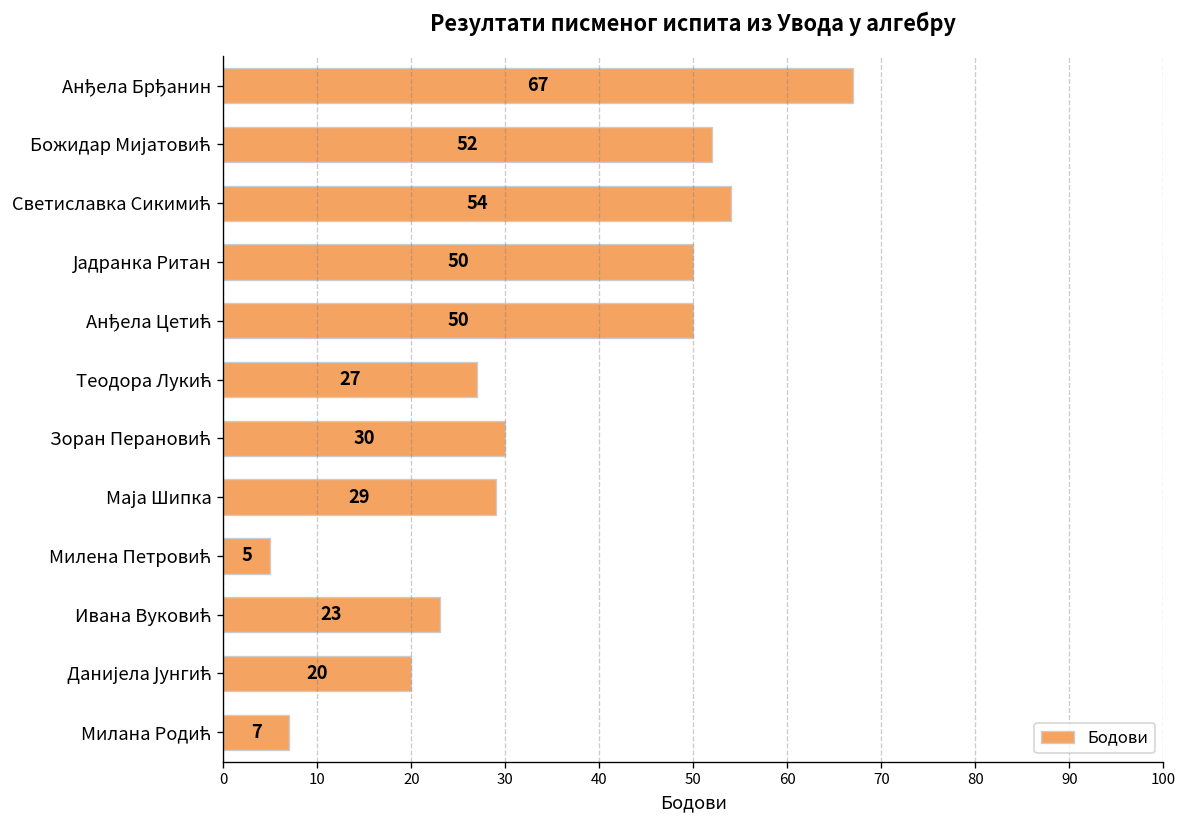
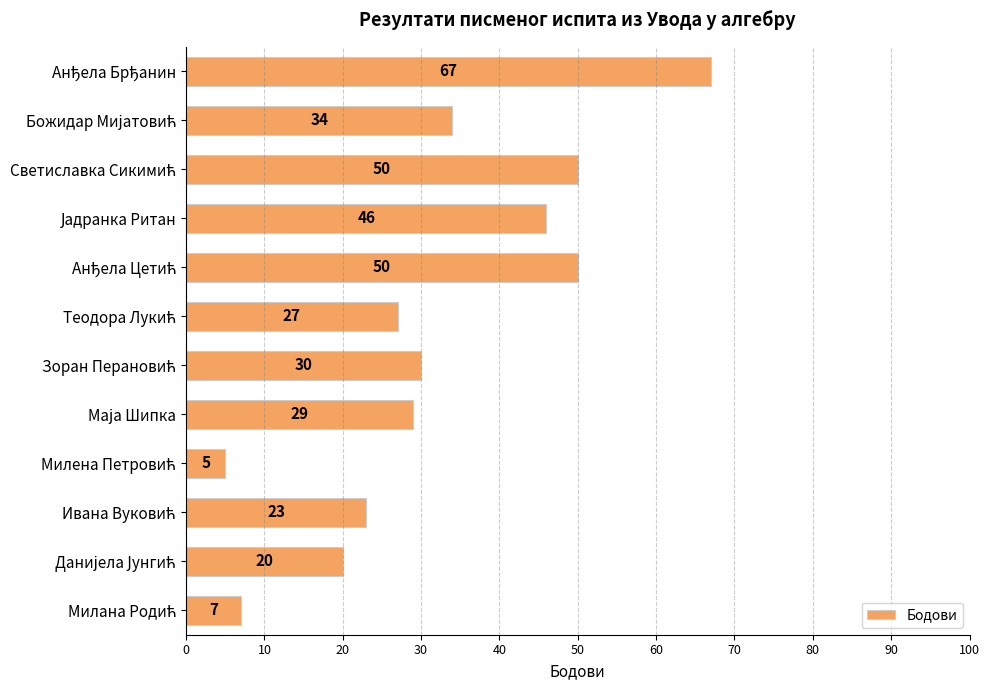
Божидар Мијатовић: 52 -> 34
Светиславка Сикимић: 54 -> 50
Јадранка Ритан: 50 -> 46
